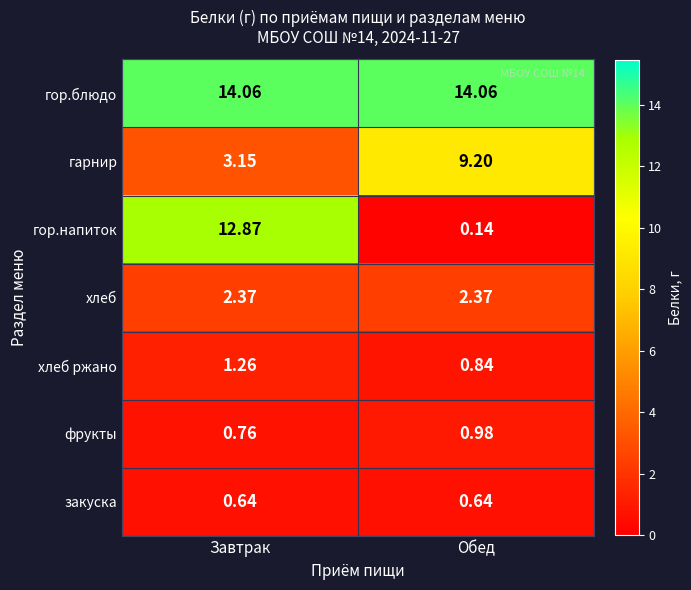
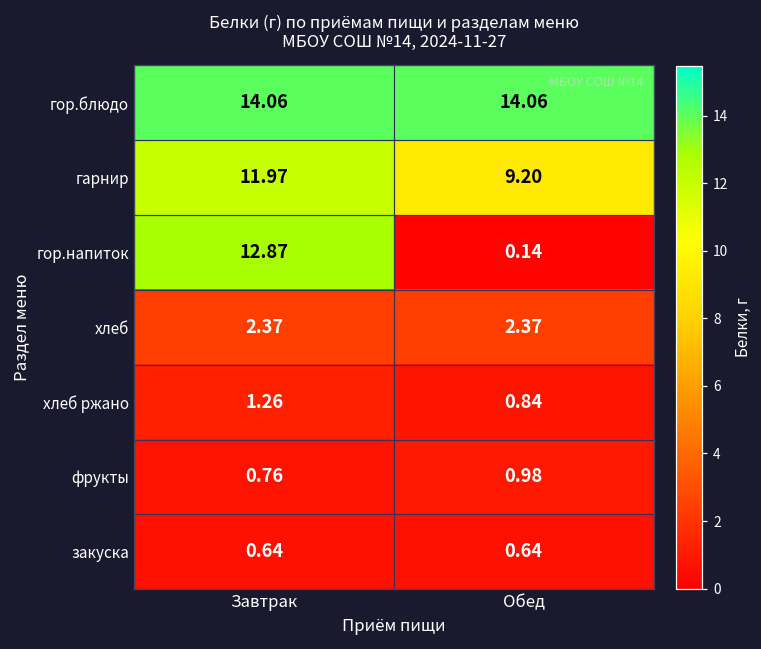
гарнир, Завтрак: 3.15 -> 11.97
